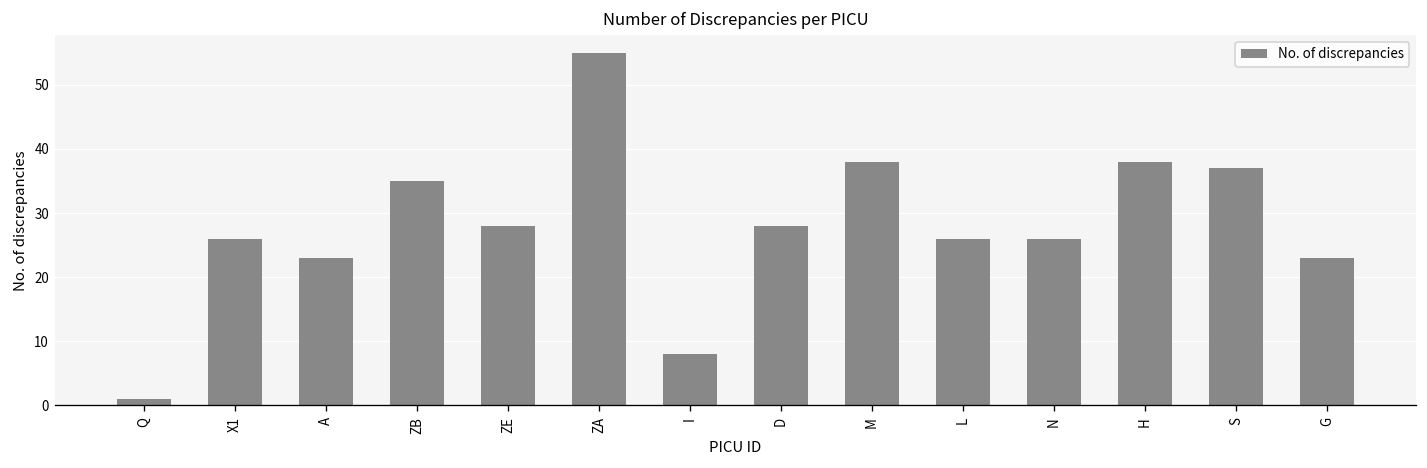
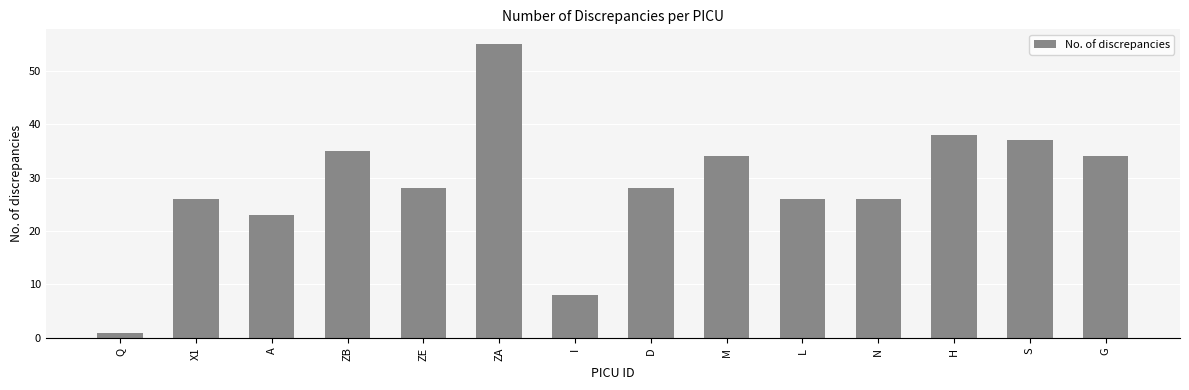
M: 38 -> 34
G: 23 -> 34
